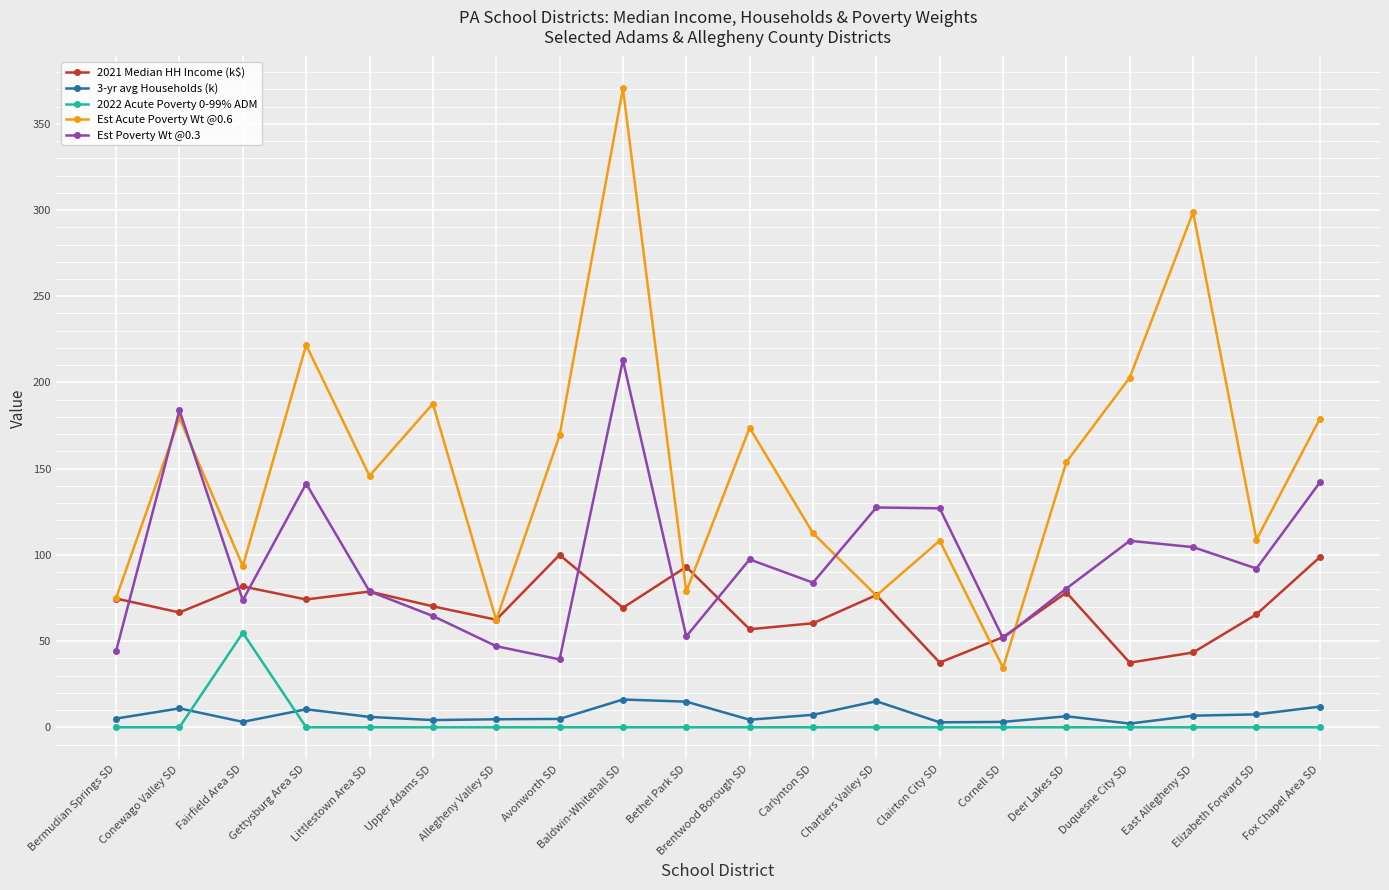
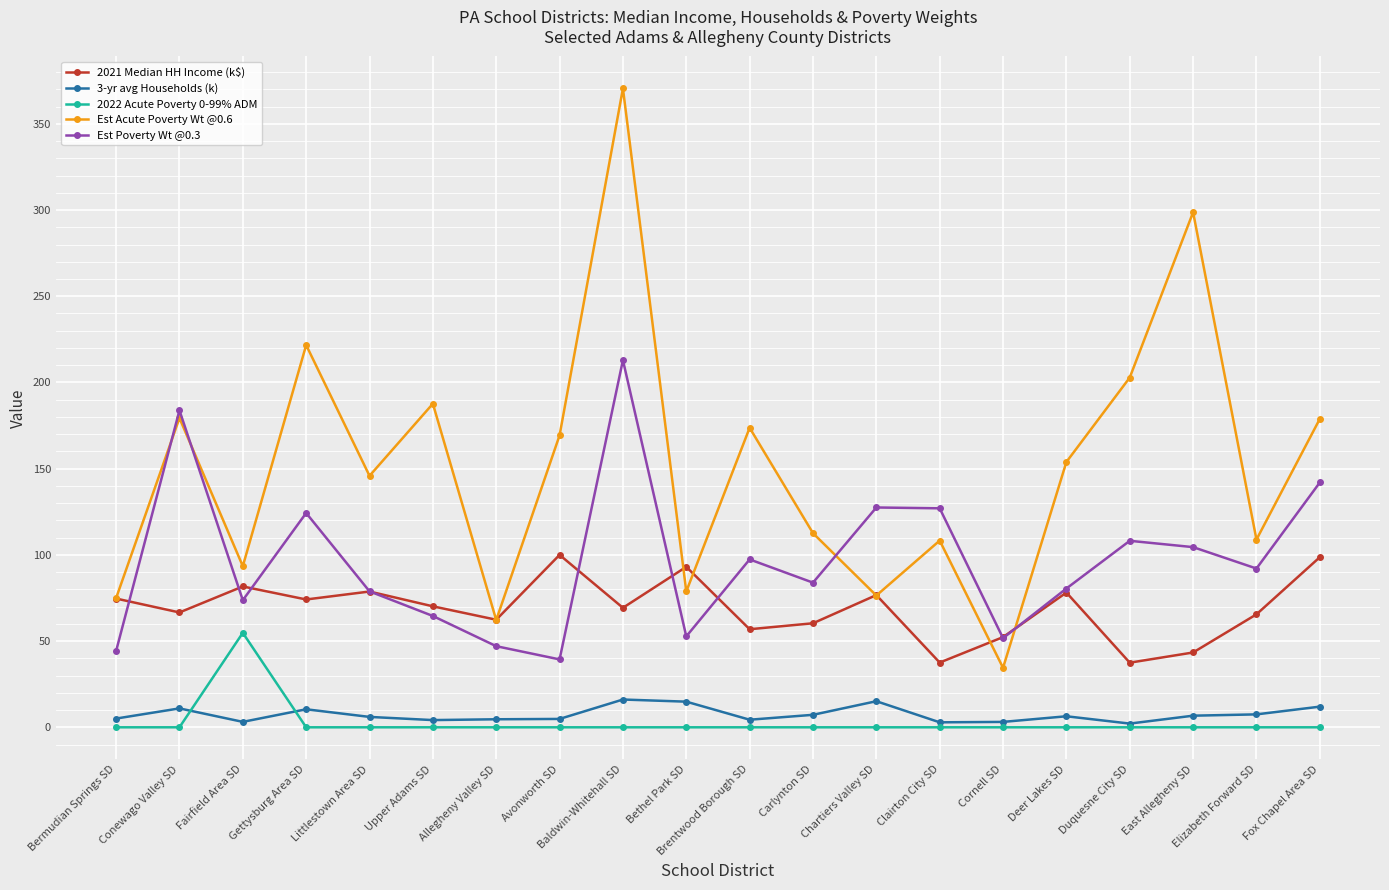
Est Poverty Wt @0.3, Gettysburg Area SD: 141 -> 124
